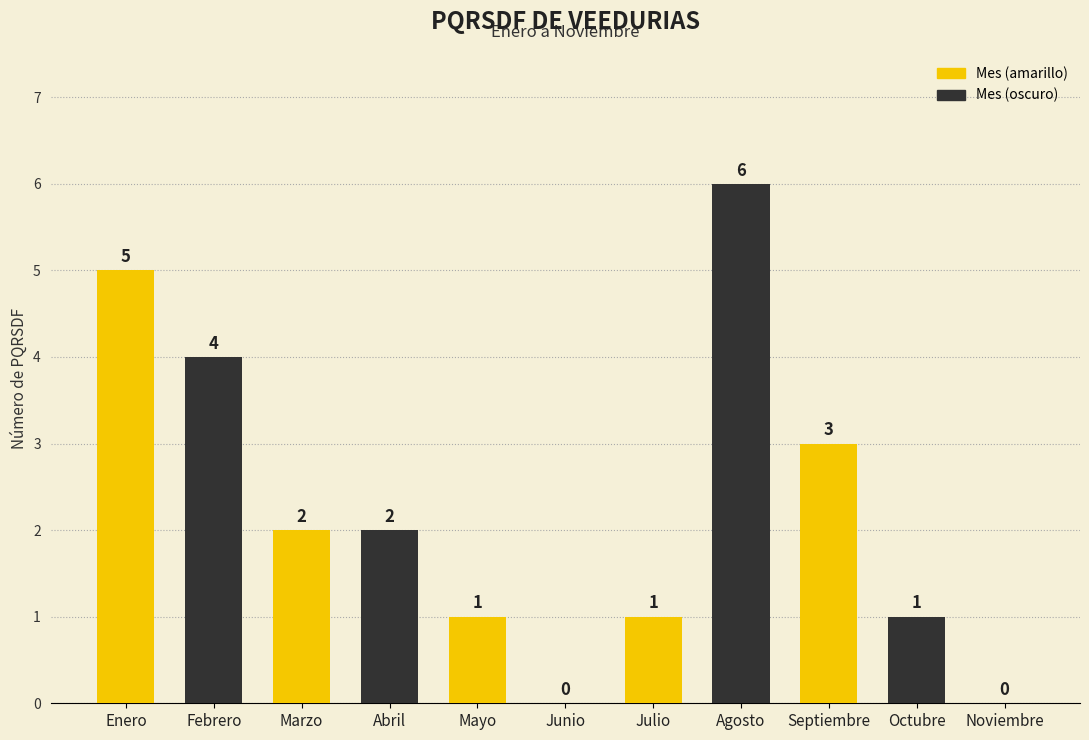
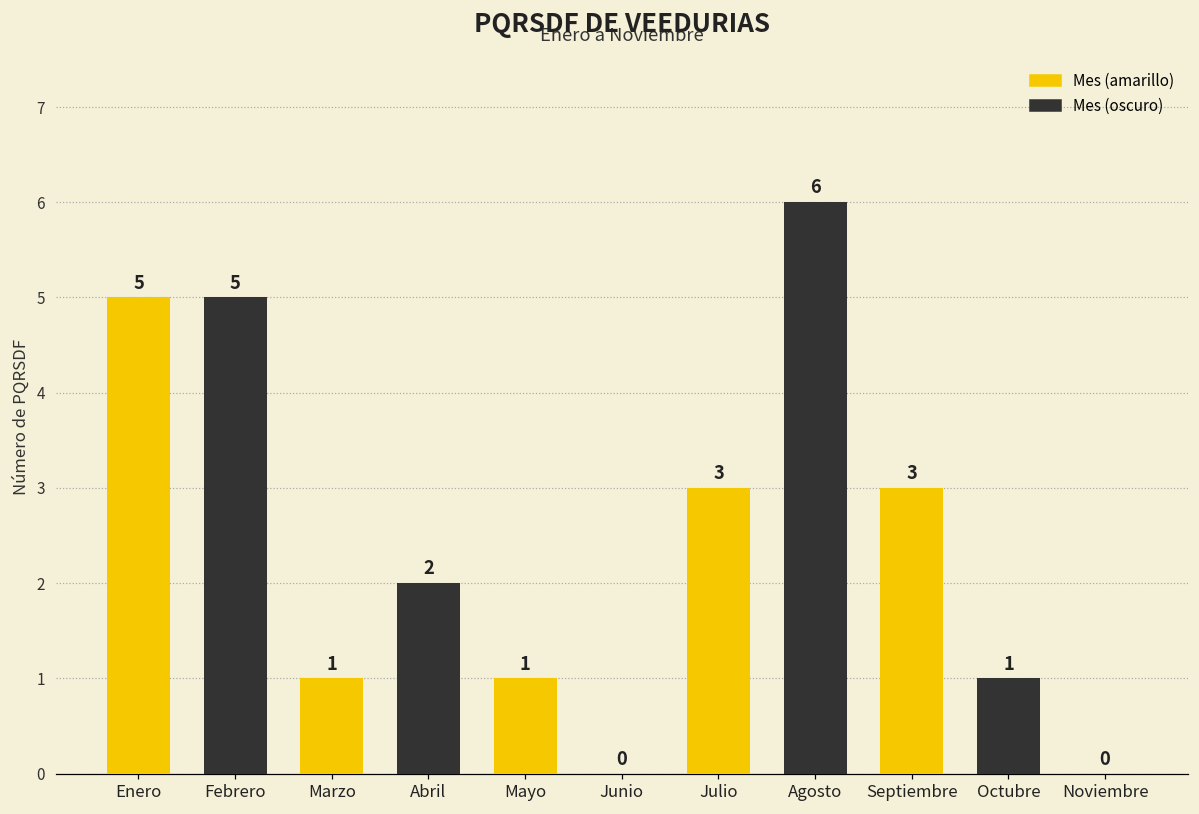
Febrero: 4 -> 5
Marzo: 2 -> 1
Julio: 1 -> 3
